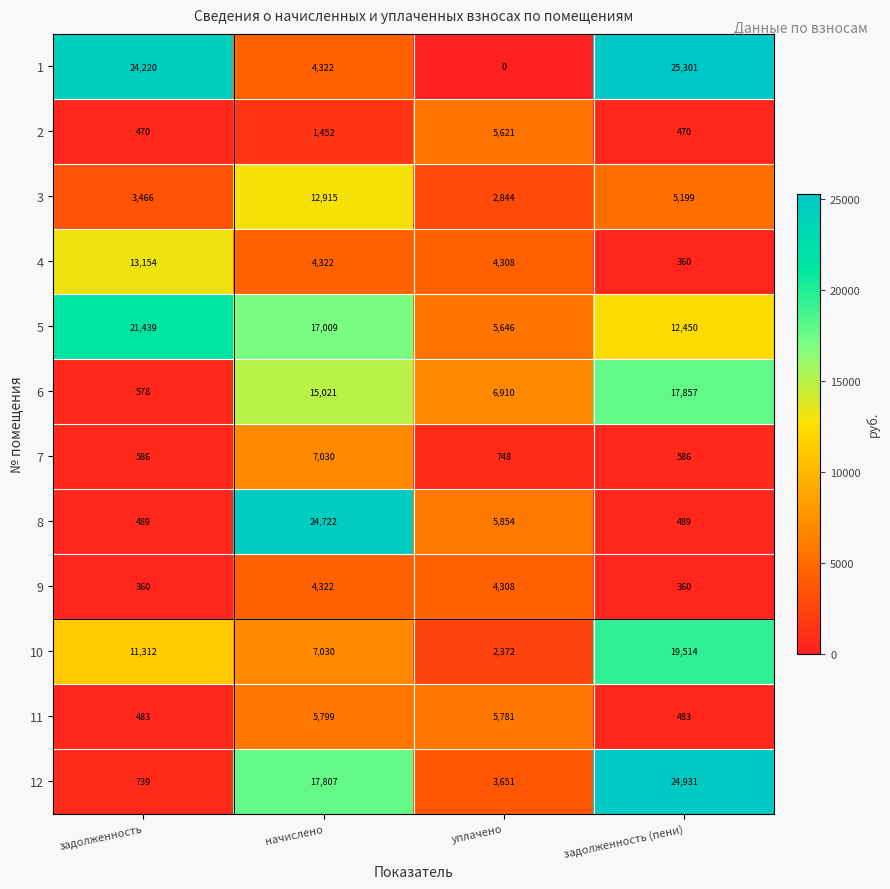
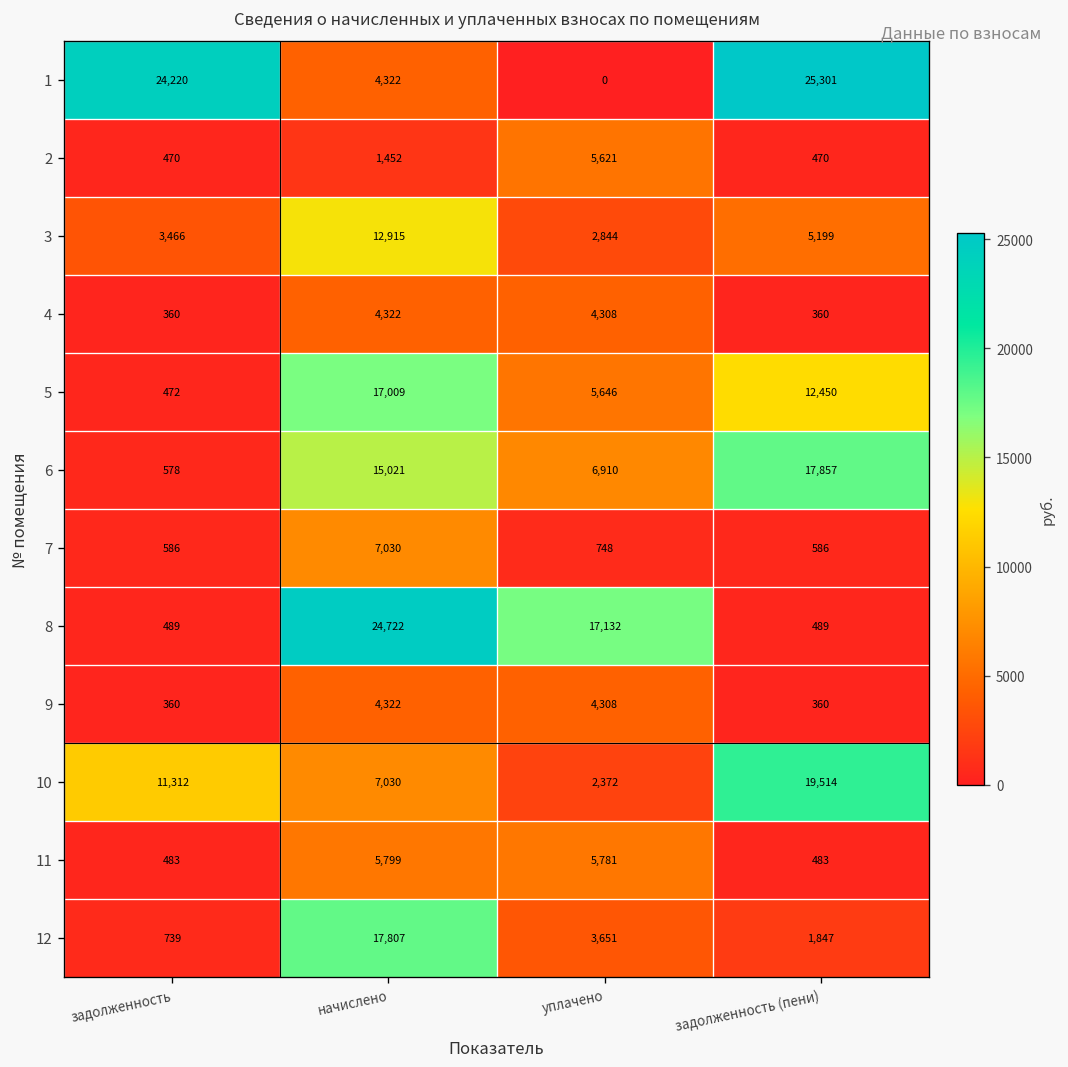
4, задолженность: 13,154 -> 360
5, задолженность: 21,439 -> 472
8, уплачено: 5,854 -> 17,132
12, задолженность (пени): 24,931 -> 1,847
